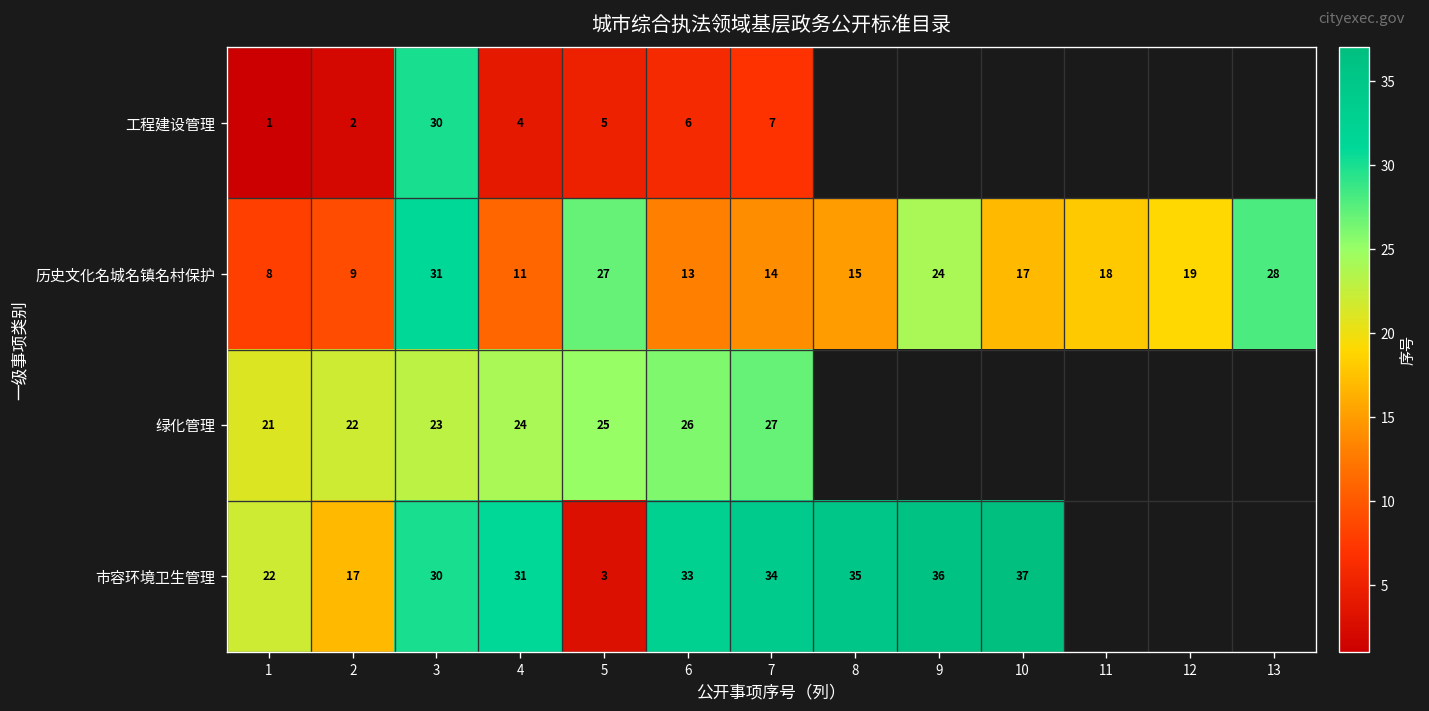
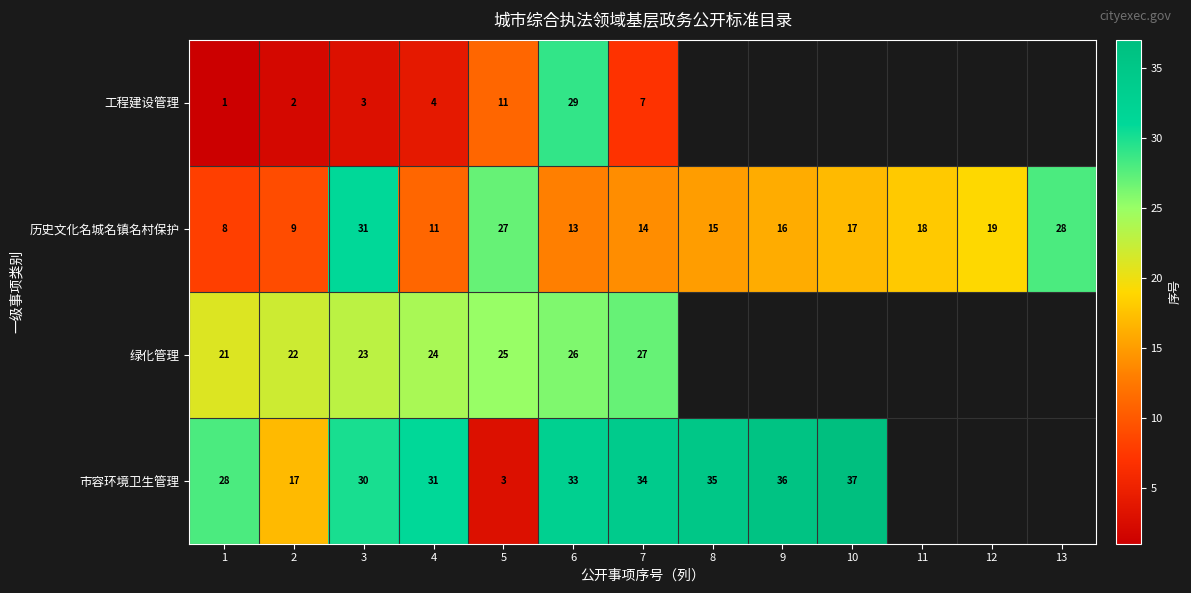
工程建设管理, 3: 30 -> 3
工程建设管理, 5: 5 -> 11
工程建设管理, 6: 6 -> 29
历史文化名城名镇名村保护, 9: 24 -> 16
市容环境卫生管理, 1: 22 -> 28
